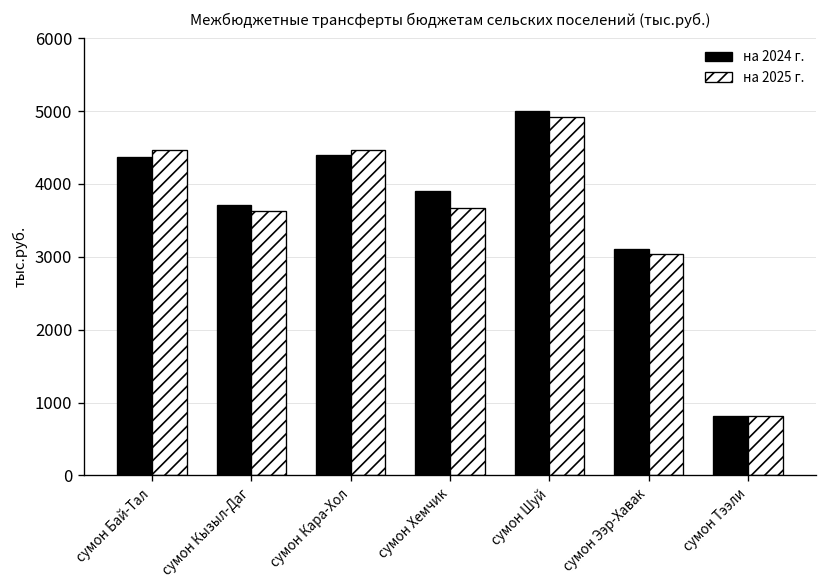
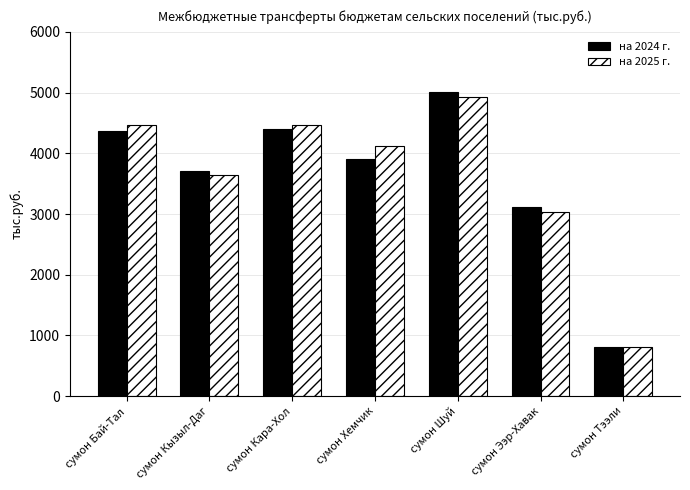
на 2025 г., сумон Хемчик: 3700 -> 4100
